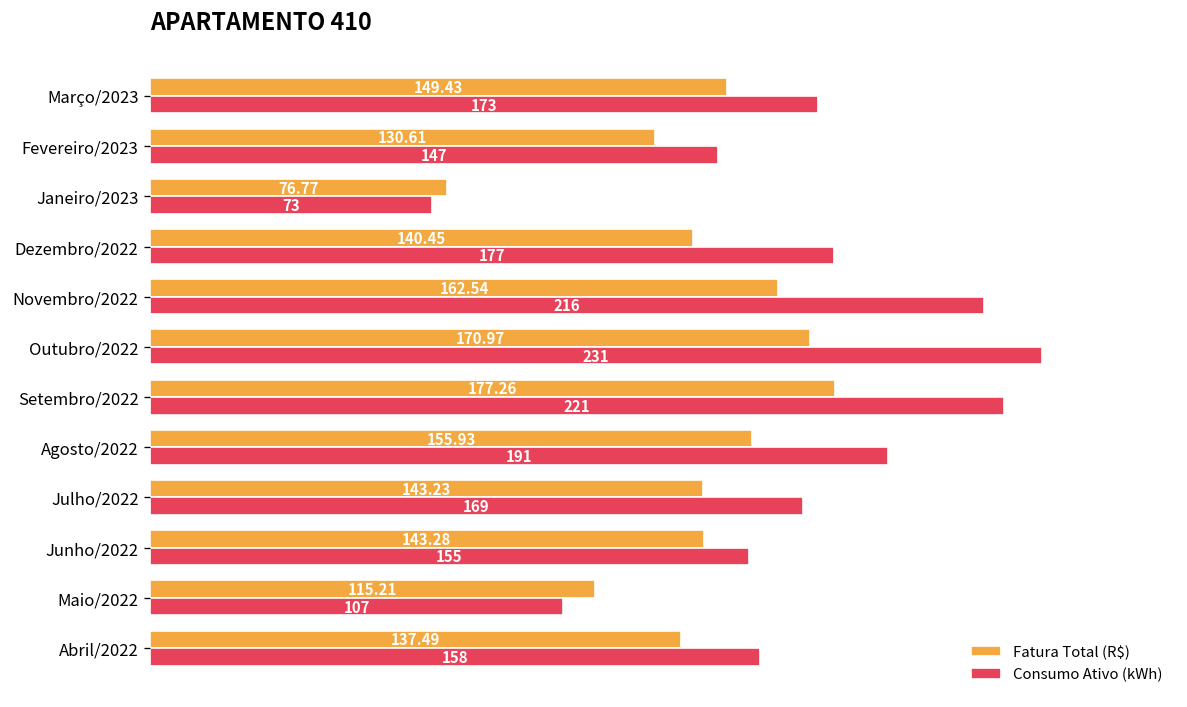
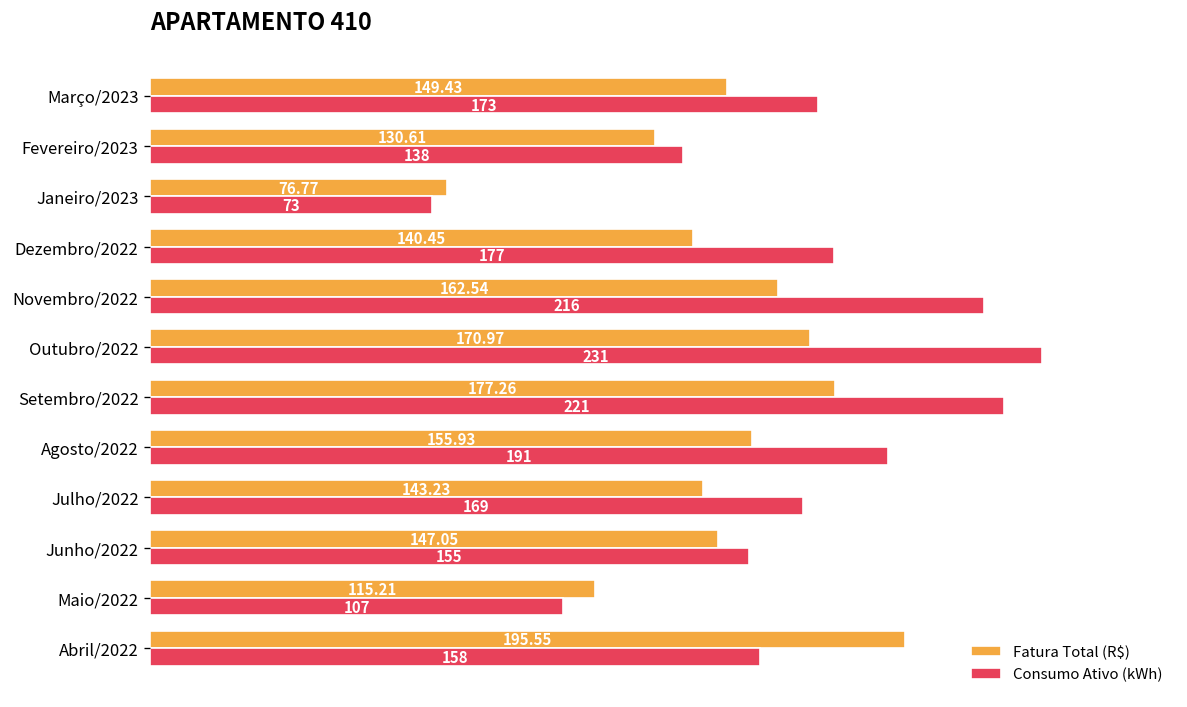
Consumo Ativo (kWh), Fevereiro/2023: 147 -> 138
Fatura Total (R$), Junho/2022: 143.28 -> 147.05
Fatura Total (R$), Abril/2022: 137.49 -> 195.55
